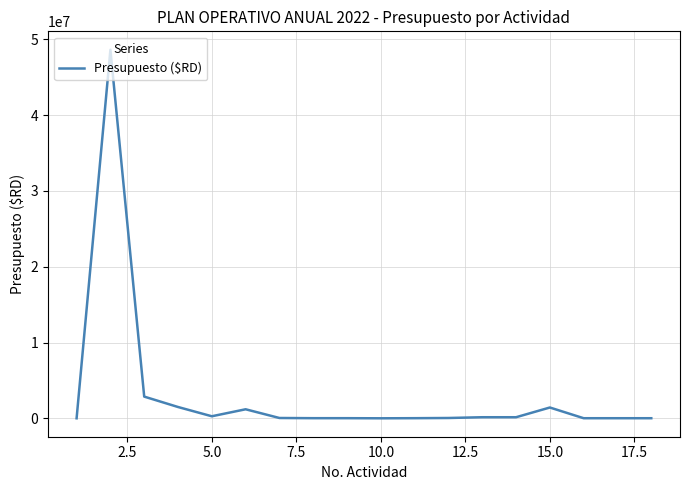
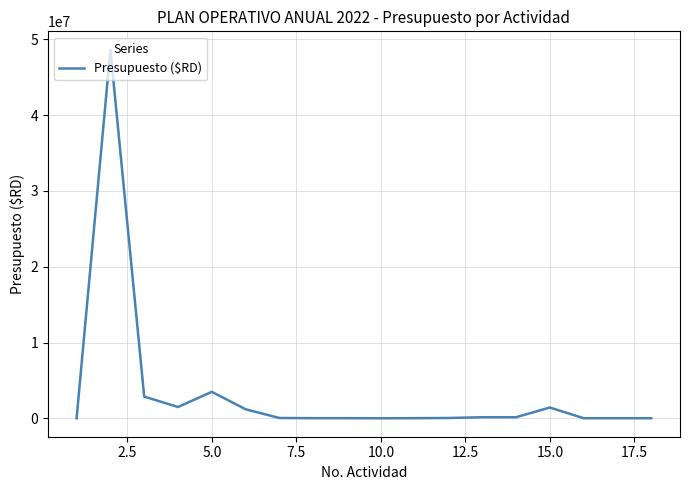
5.0: 0 -> 4000000
